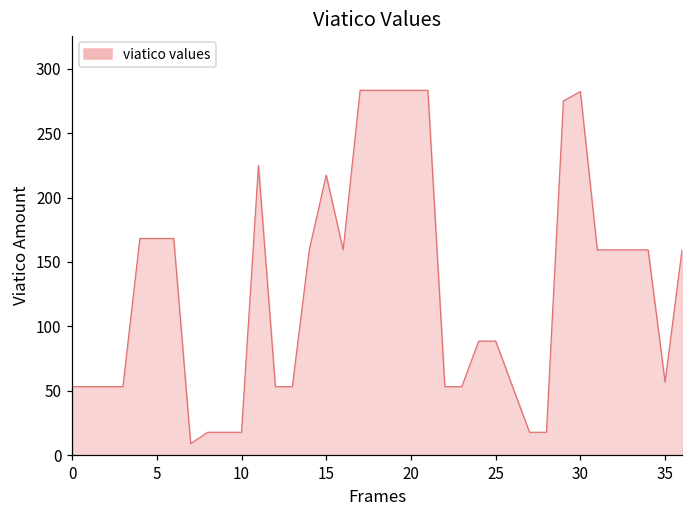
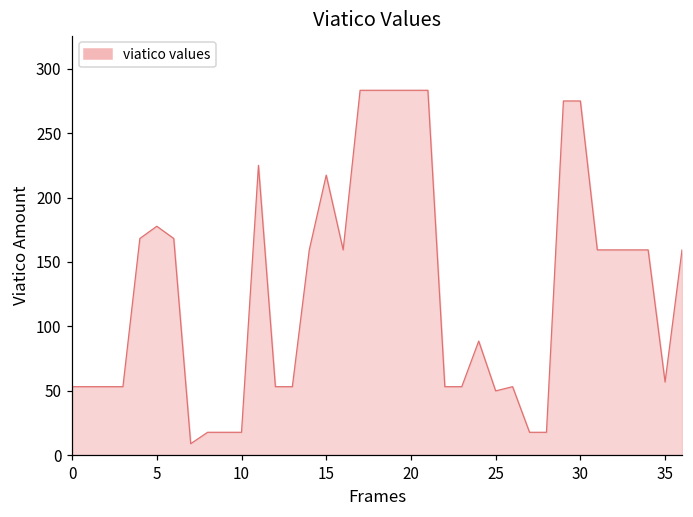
5: 168 -> 178
25: 89 -> 50
30: 282 -> 275
